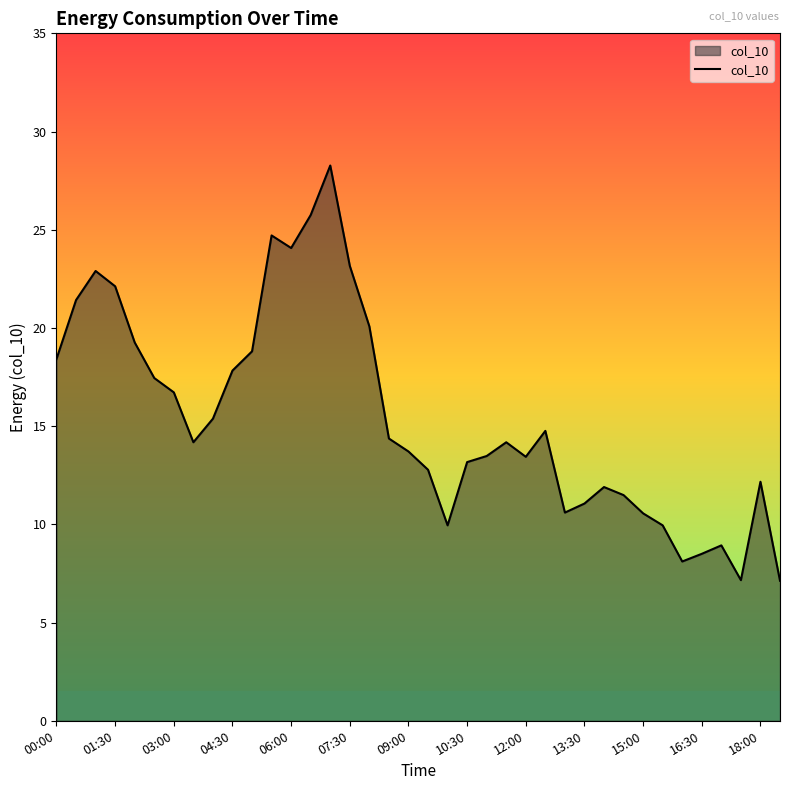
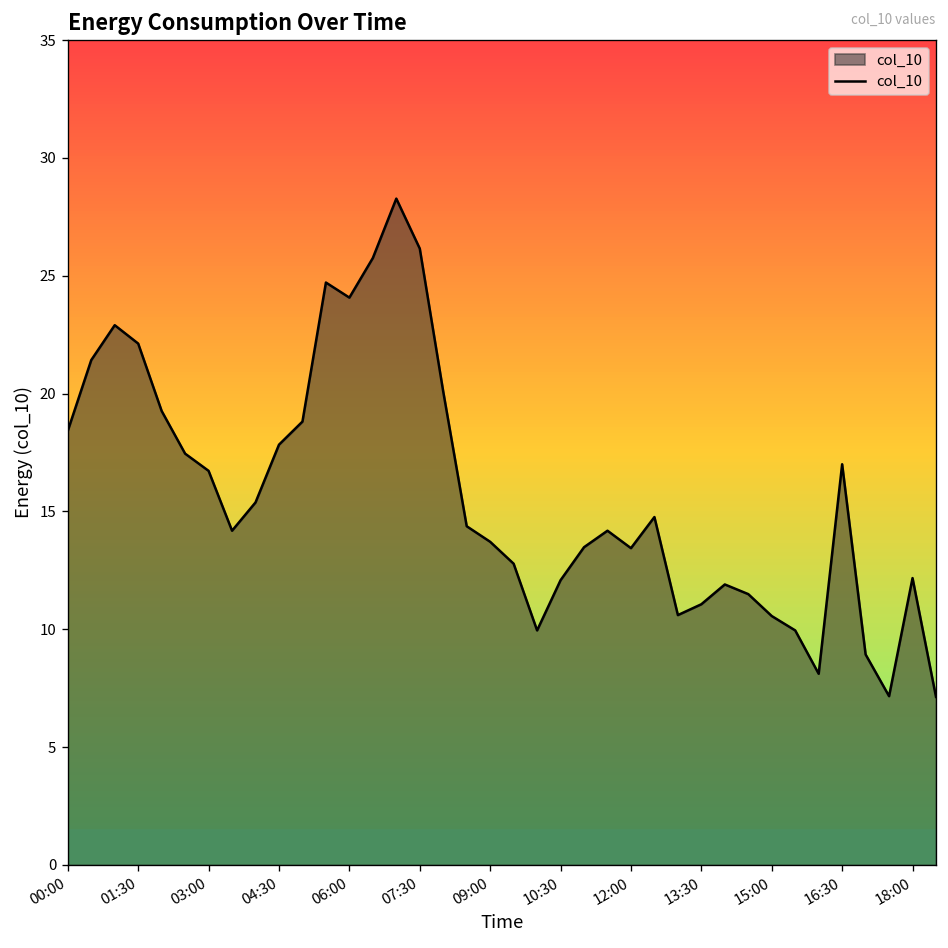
07:30: 23.2 -> 26.2
10:30: 13.2 -> 12.1
16:30: 8.5 -> 17.0
